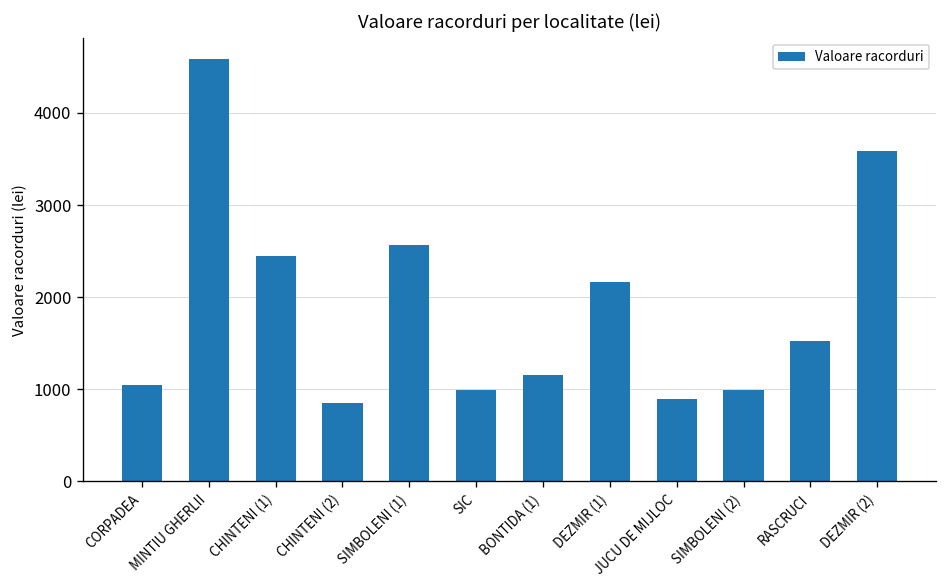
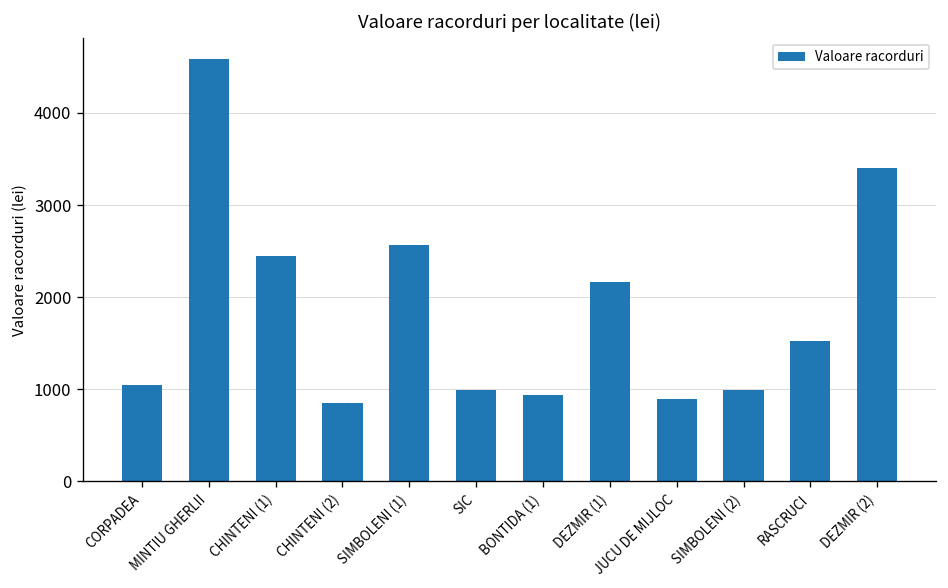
BONTIDA (1): 1200 -> 900
DEZMIR (2): 3600 -> 3400
